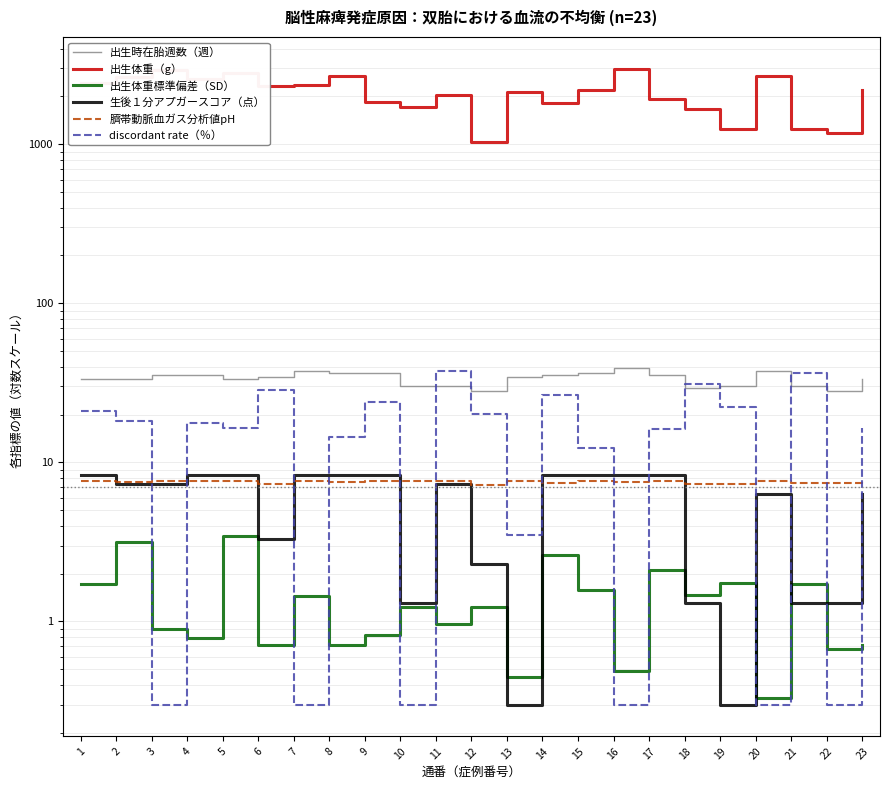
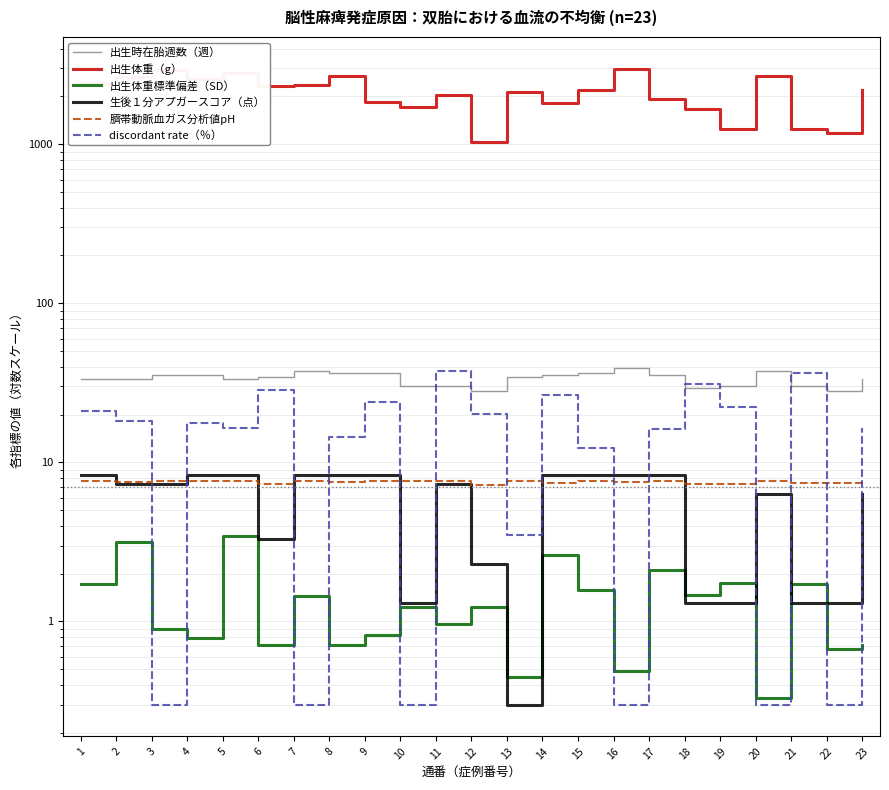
生後１分アプガースコア（点）, 19: 0.30 -> 1.3
